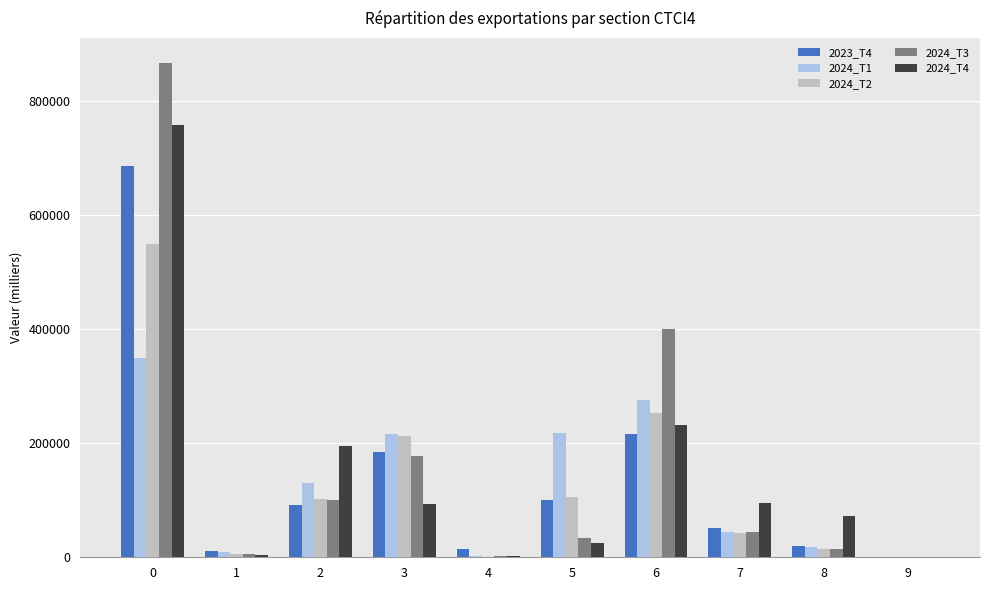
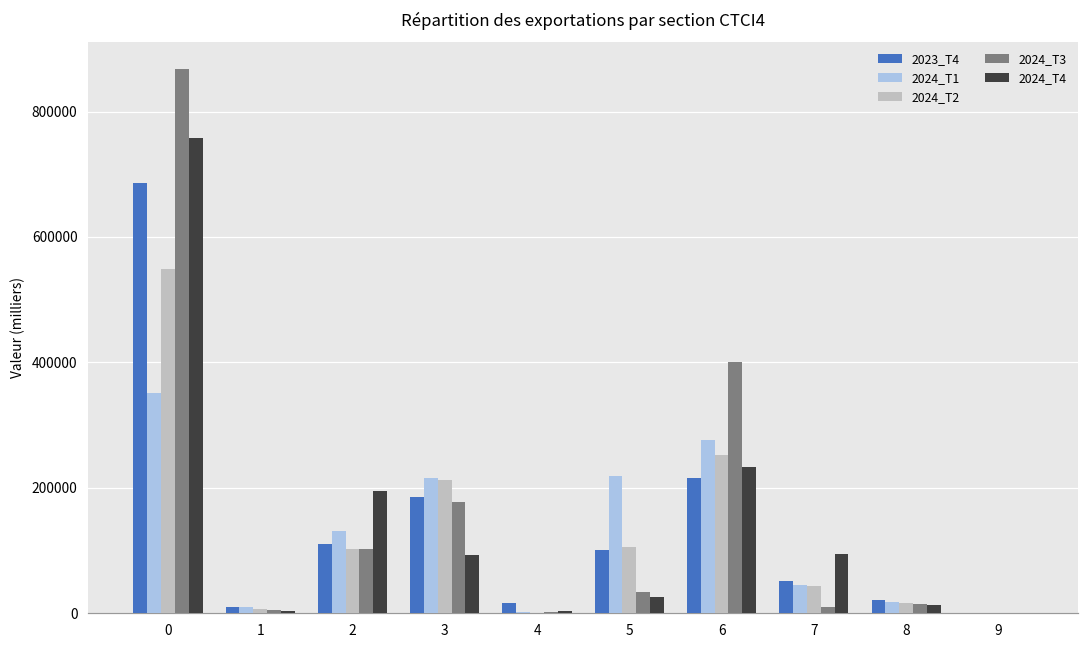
2023_T4, 2: 90000 -> 110000
2024_T3, 7: 40000 -> 10000
2024_T4, 8: 70000 -> 10000
